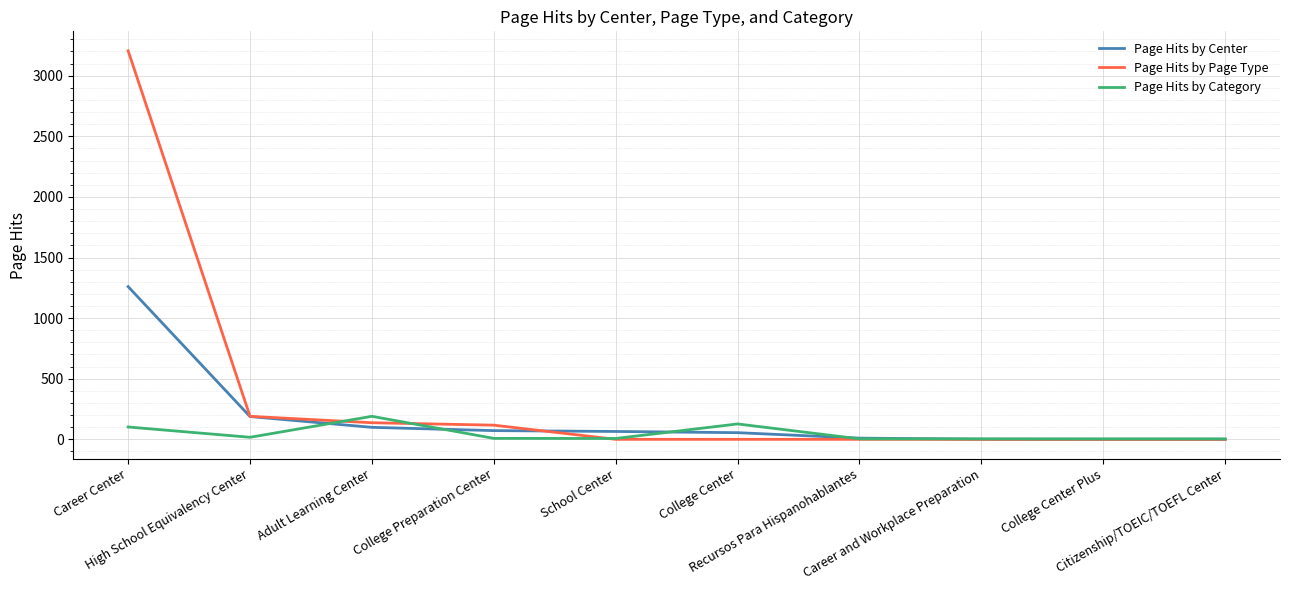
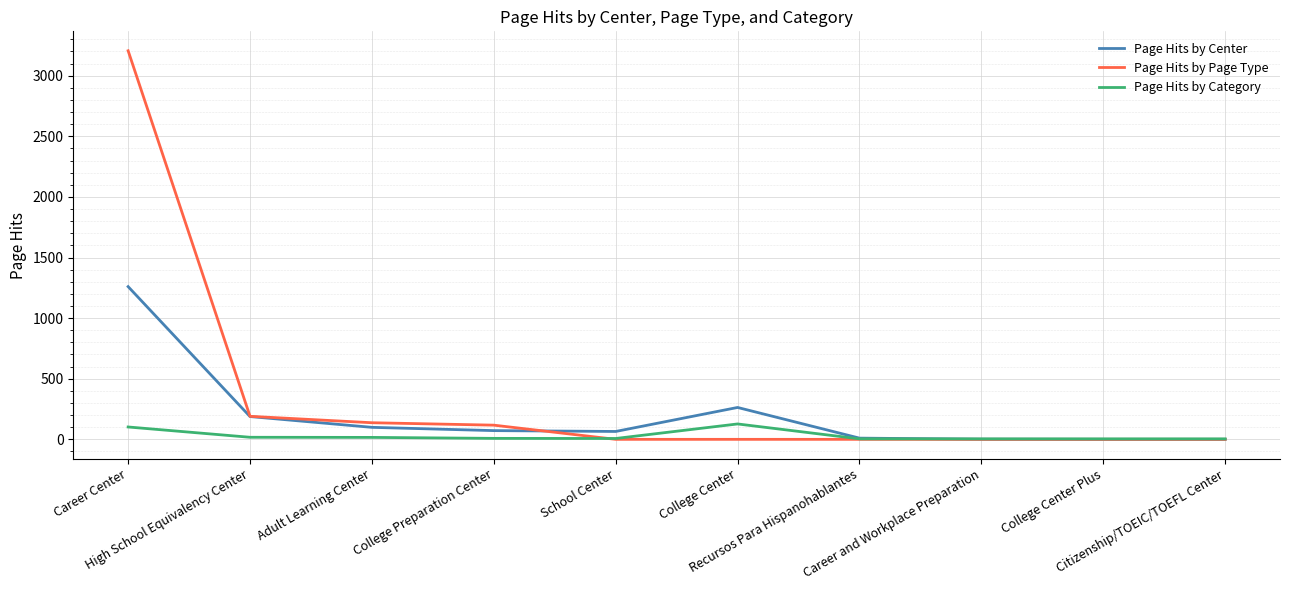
Page Hits by Category, Adult Learning Center: 190 -> 20
Page Hits by Center, College Center: 60 -> 260
